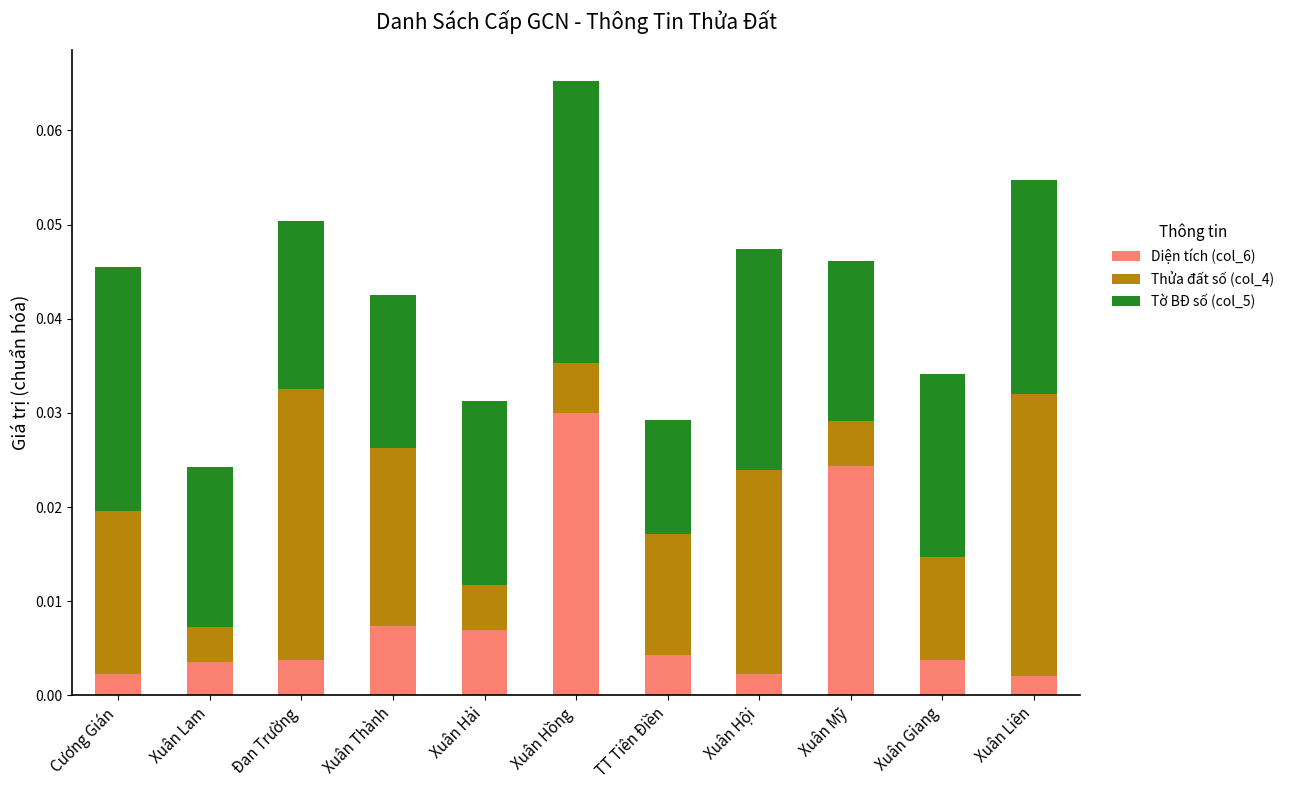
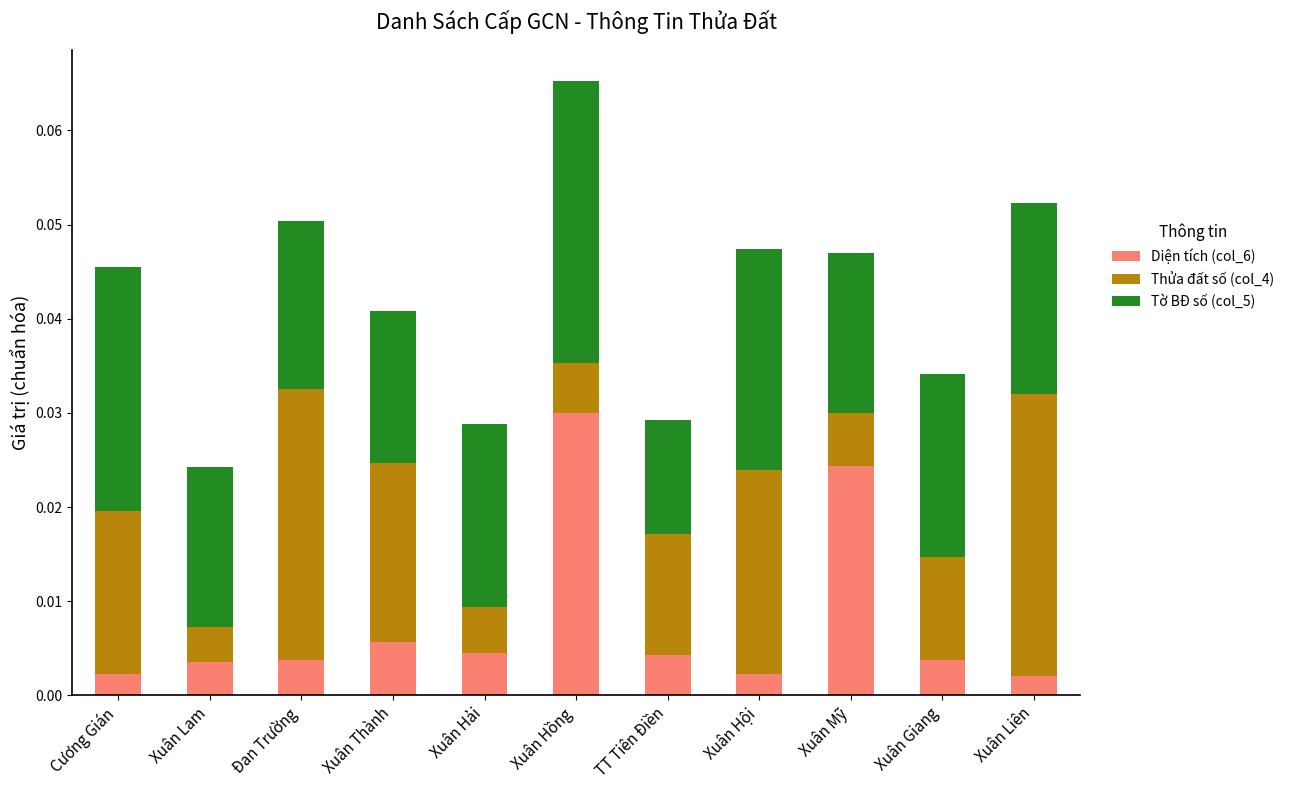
Diện tích (col_6), Xuân Thành: 0.007 -> 0.006
Diện tích (col_6), Xuân Hải: 0.007 -> 0.004
Thửa đất số (col_4), Xuân Mỹ: 0.005 -> 0.006
Tờ BĐ số (col_5), Xuân Liên: 0.023 -> 0.020
